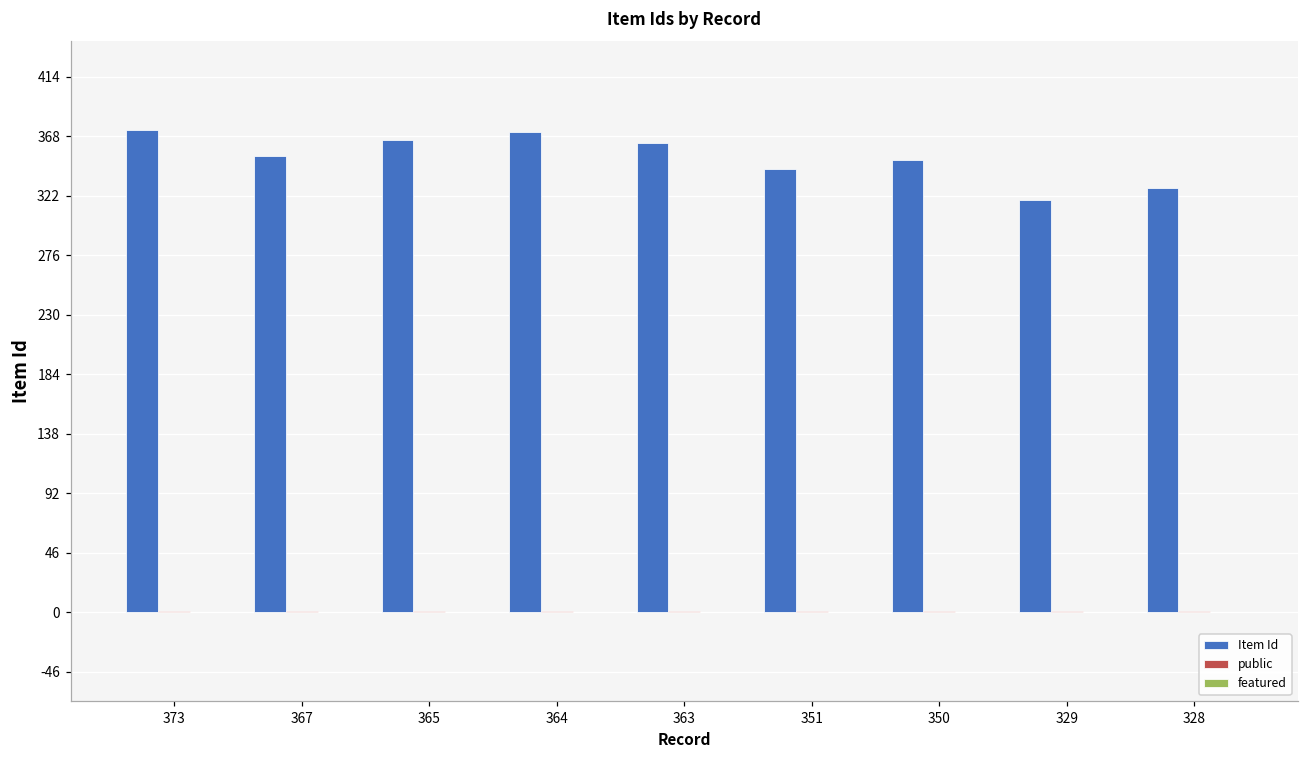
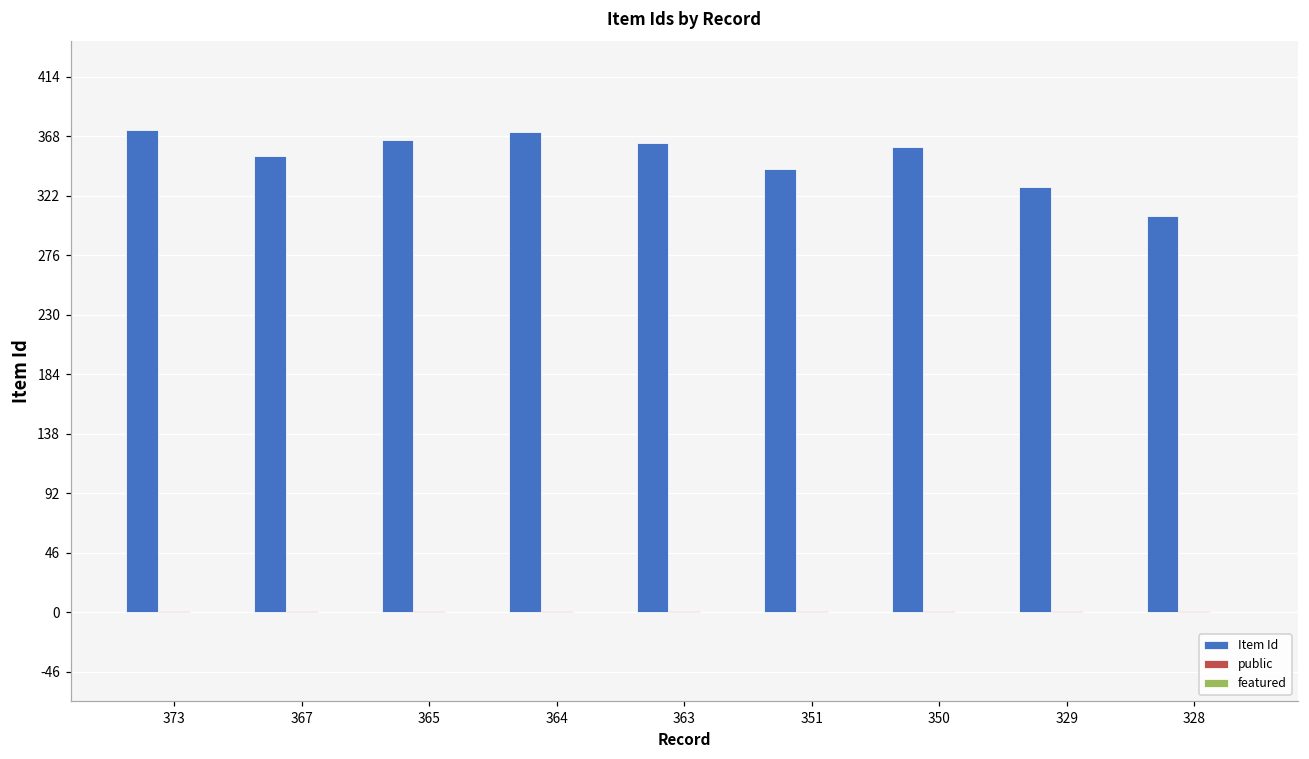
Item Id, 350: 350 -> 360
Item Id, 329: 319 -> 329
Item Id, 328: 328 -> 306
